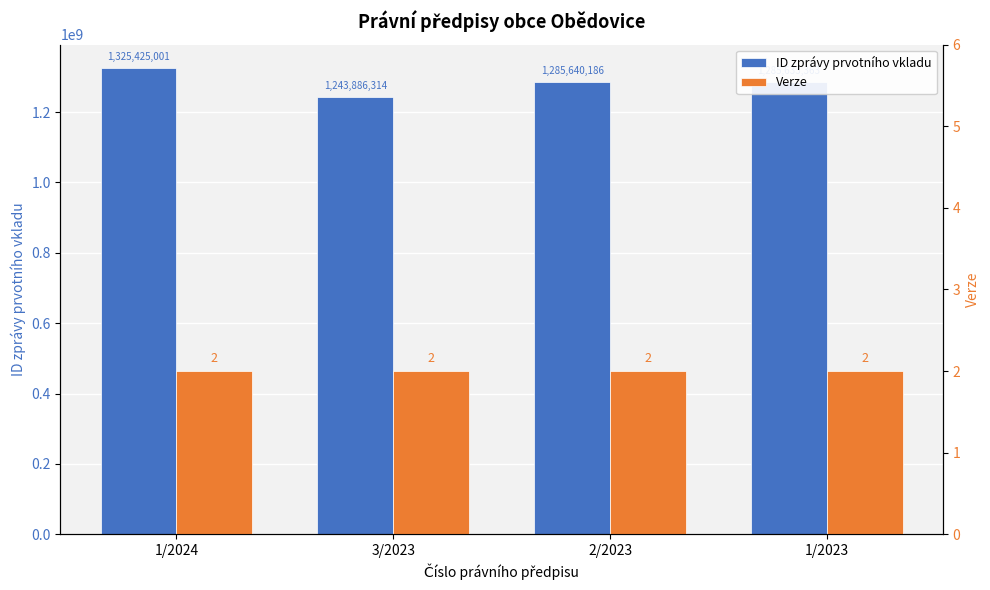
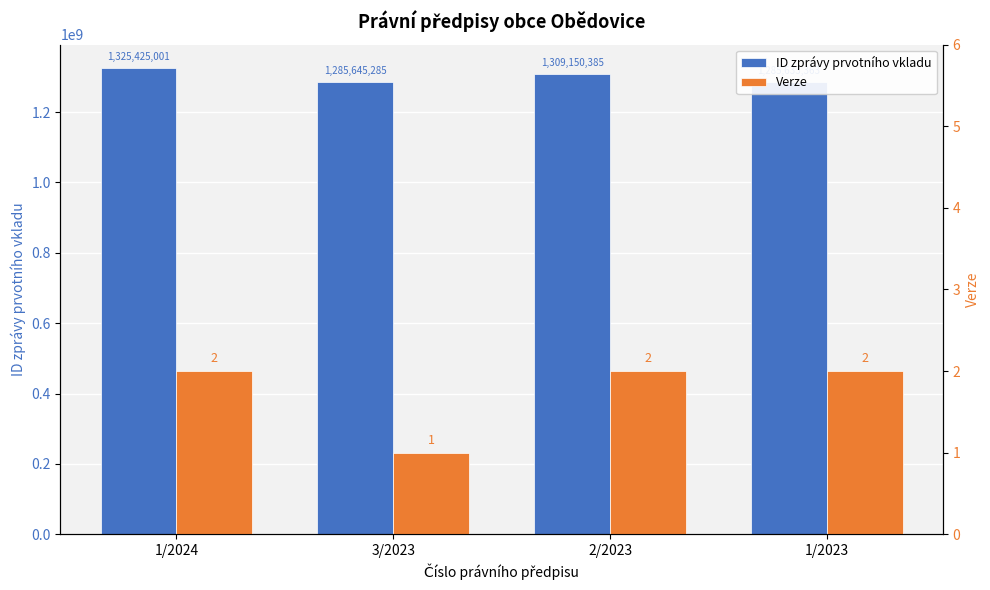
ID zprávy prvotního vkladu, 3/2023: 1,243,886,314 -> 1,285,645,285
ID zprávy prvotního vkladu, 2/2023: 1,285,640,186 -> 1,309,150,385
Verze, 3/2023: 2 -> 1
